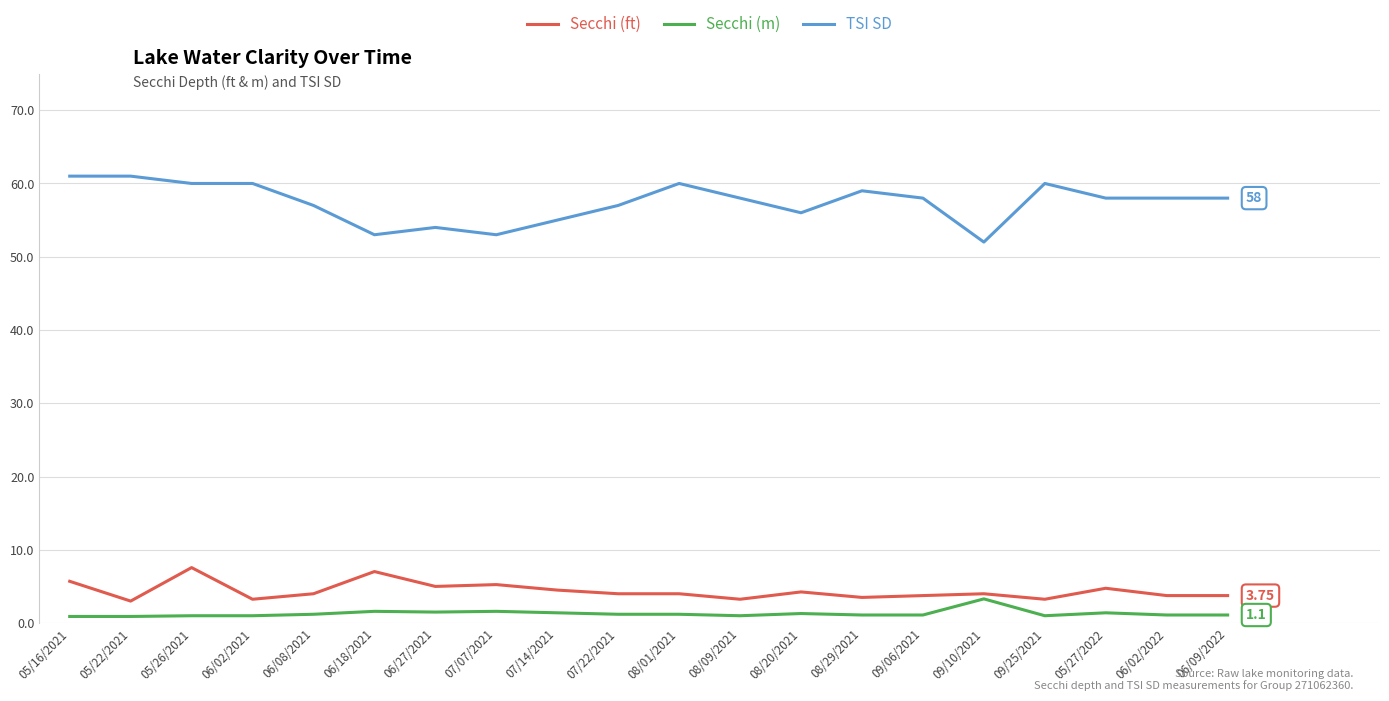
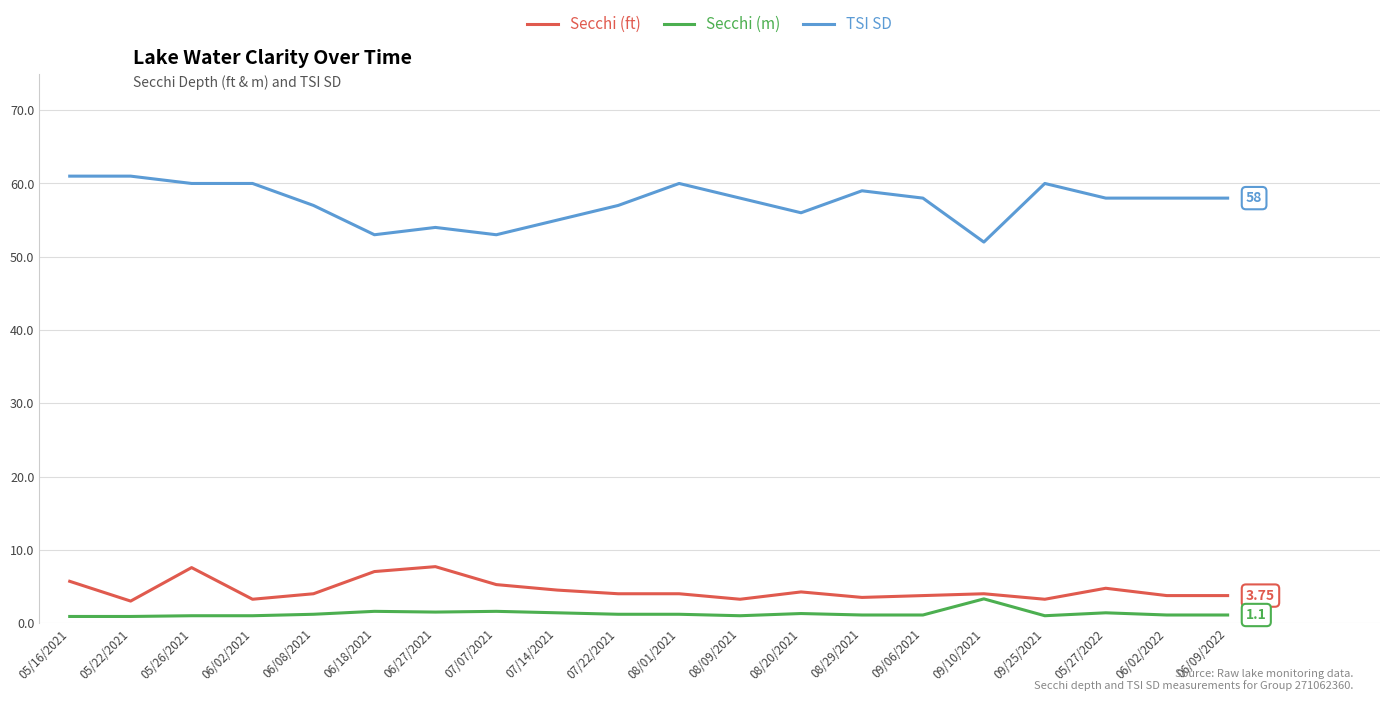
Secchi (ft), 06/27/2021: 5 -> 8
